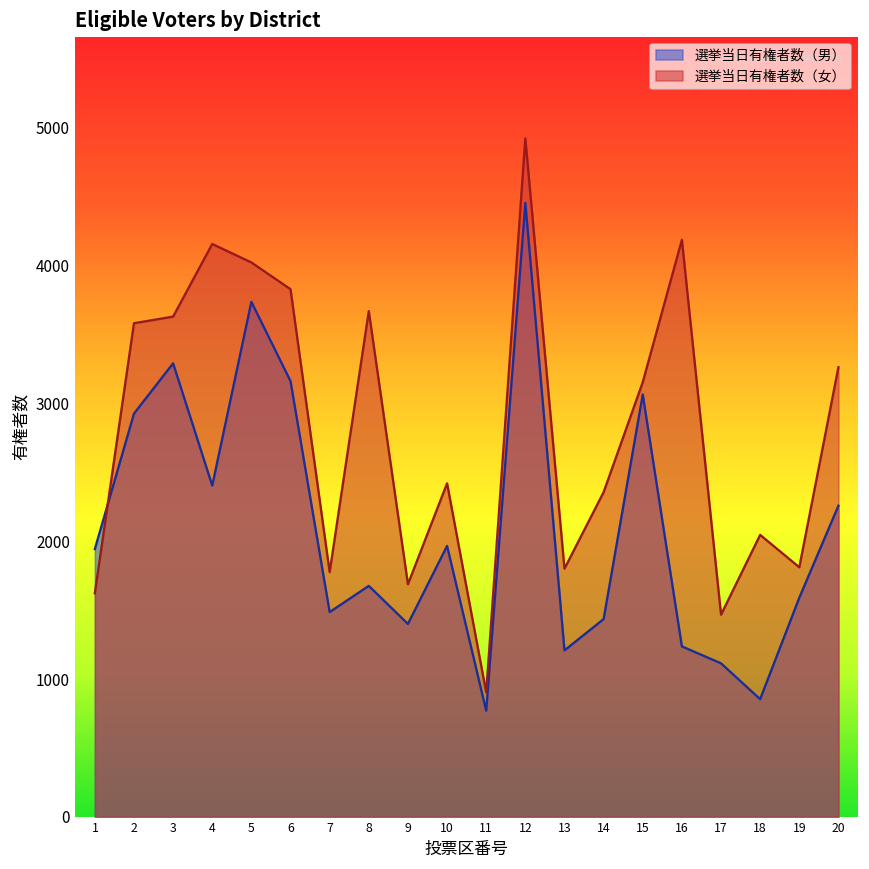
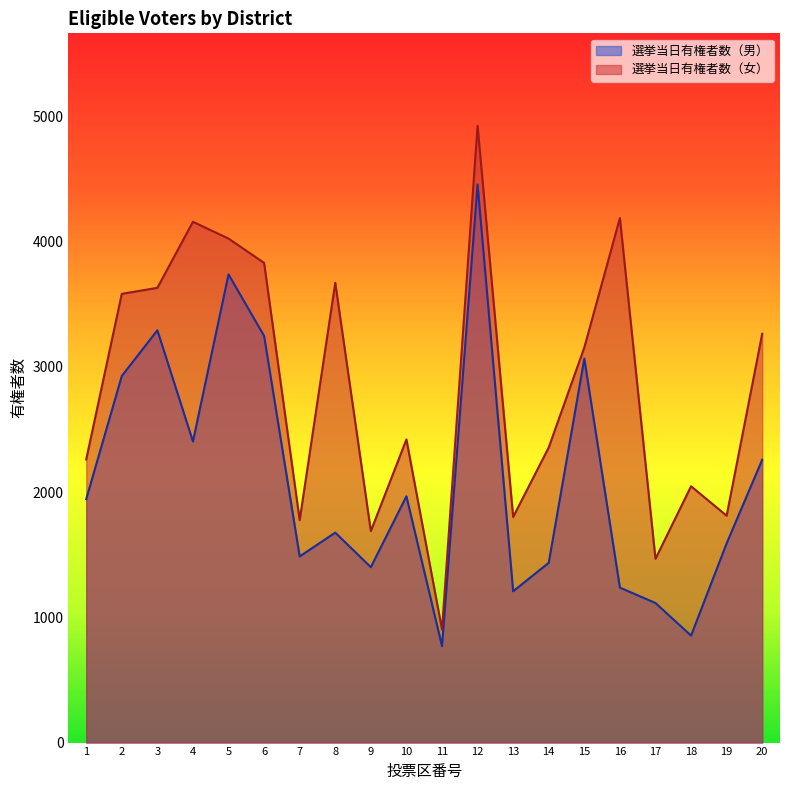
選挙当日有権者数（女）, 1: 1620 -> 2260
選挙当日有権者数（男）, 6: 3160 -> 3250
